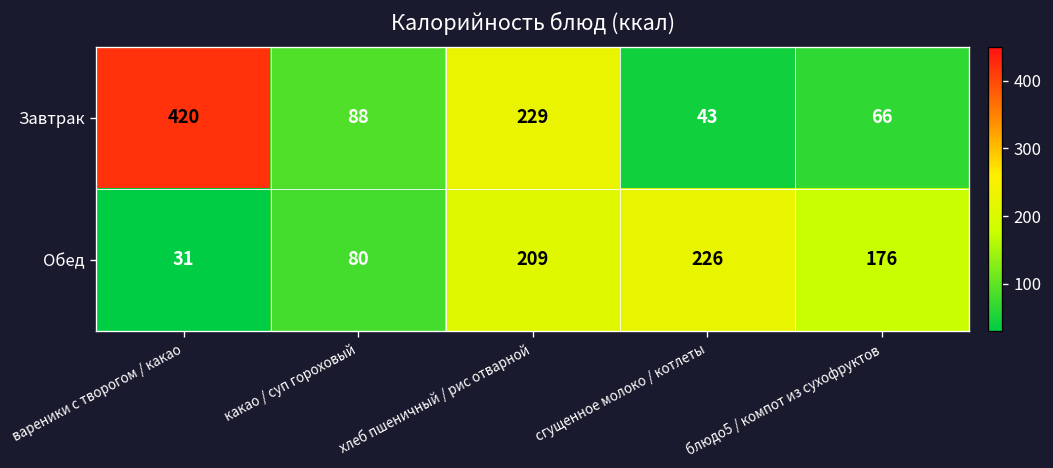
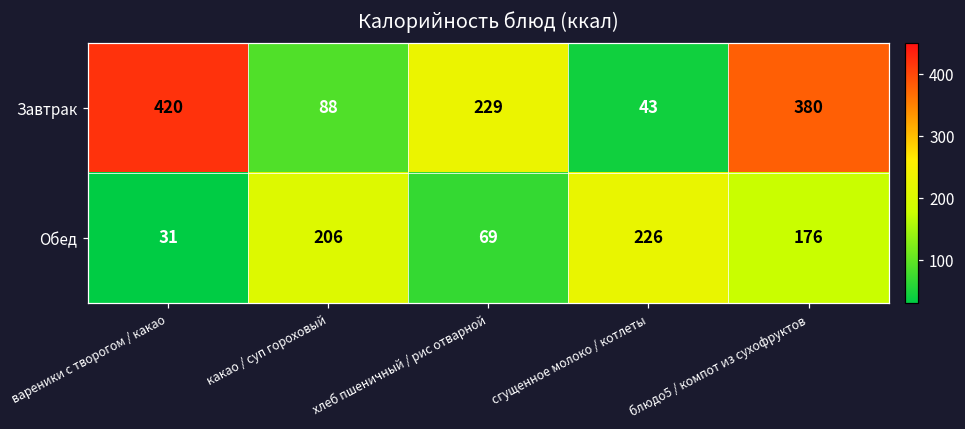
Завтрак, блюдо5 / компот из сухофруктов: 66 -> 380
Обед, какао / суп гороховый: 80 -> 206
Обед, хлеб пшеничный / рис отварной: 209 -> 69
